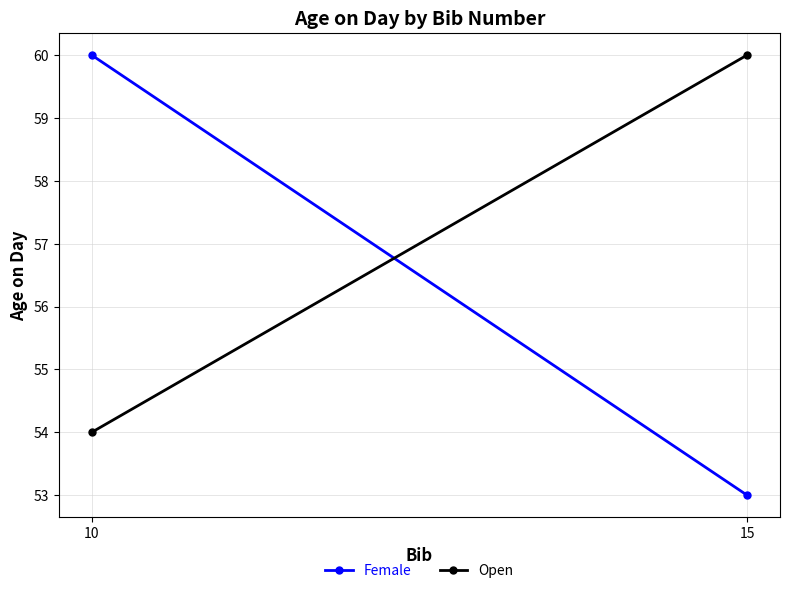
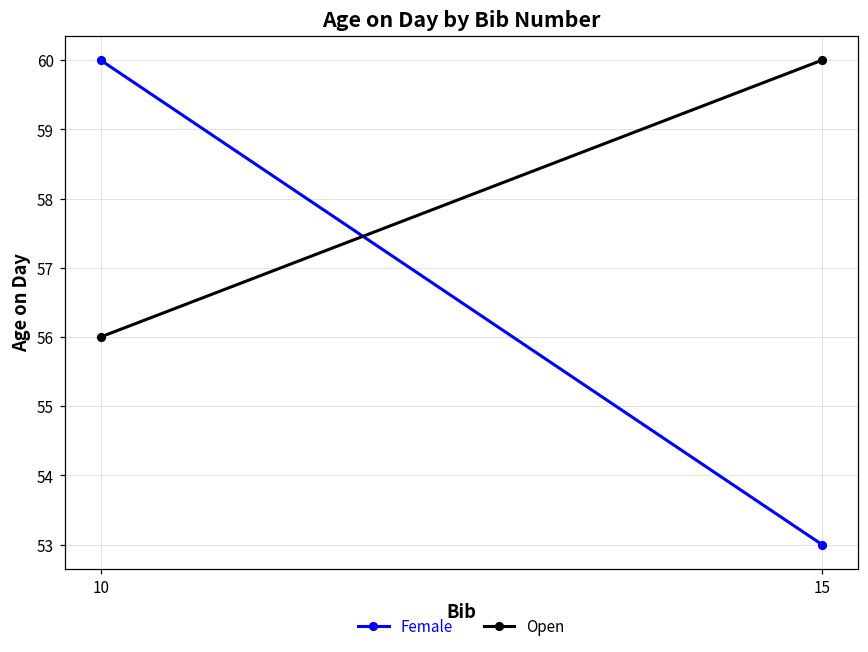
Open, 10: 54 -> 56
